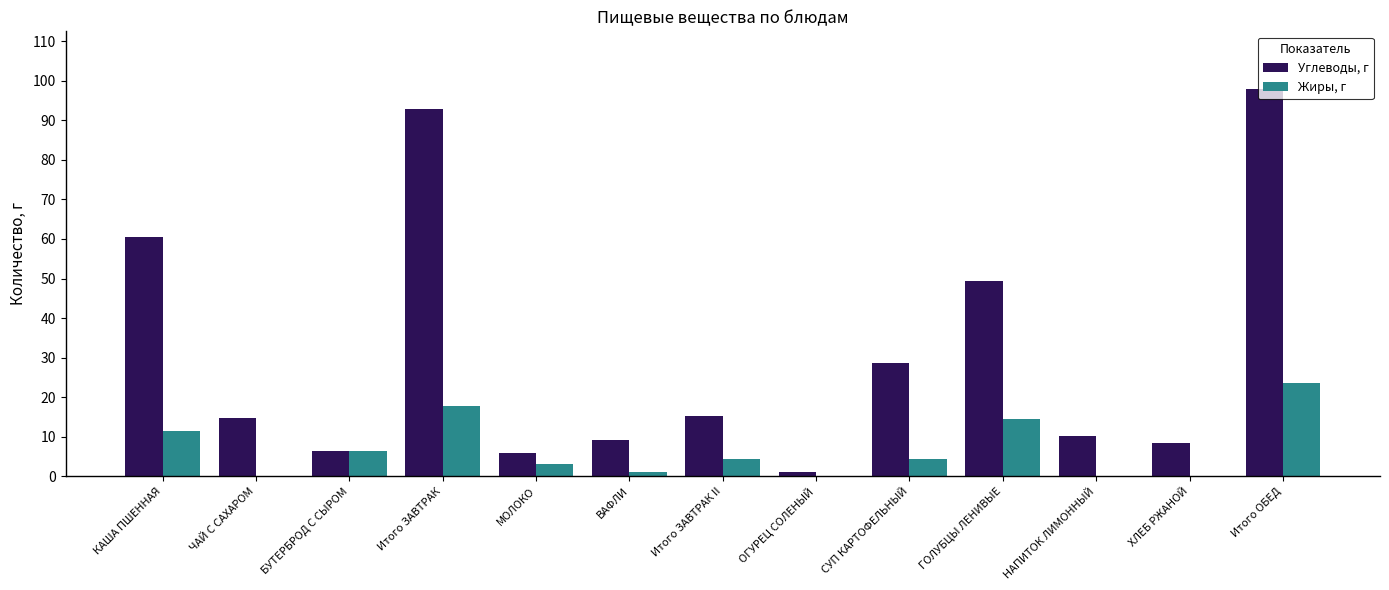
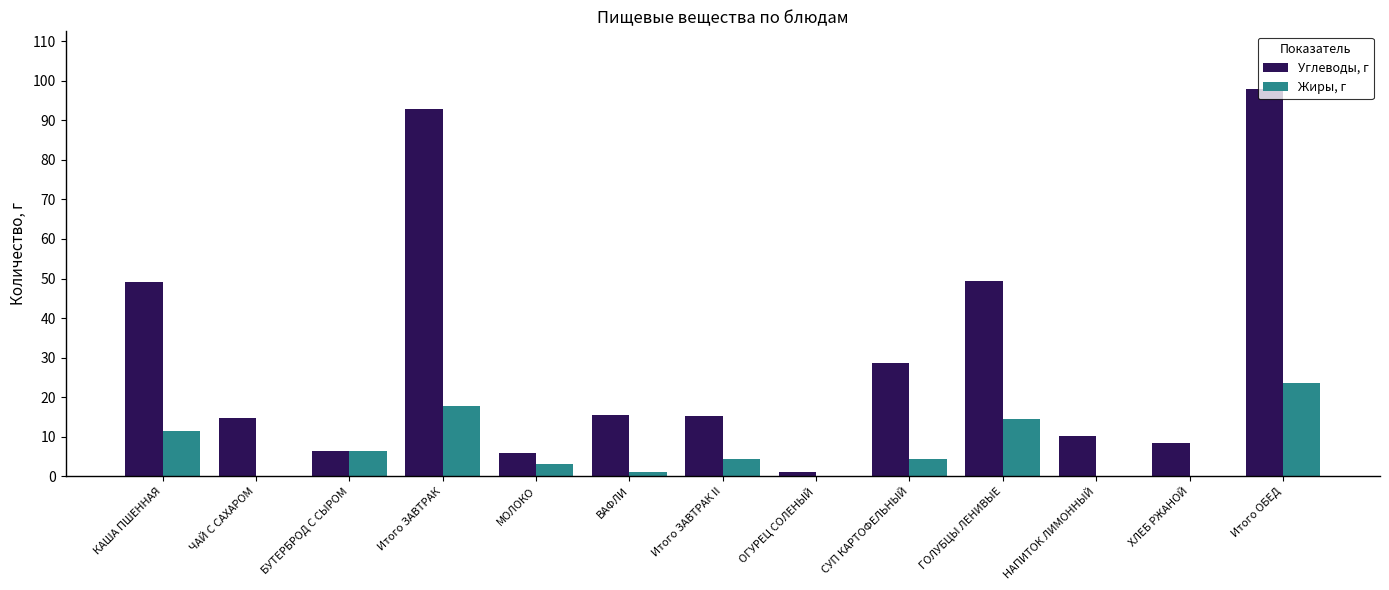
Углеводы, г, КАША ПШЕННАЯ: 61 -> 49
Углеводы, г, ВАФЛИ: 9 -> 16
